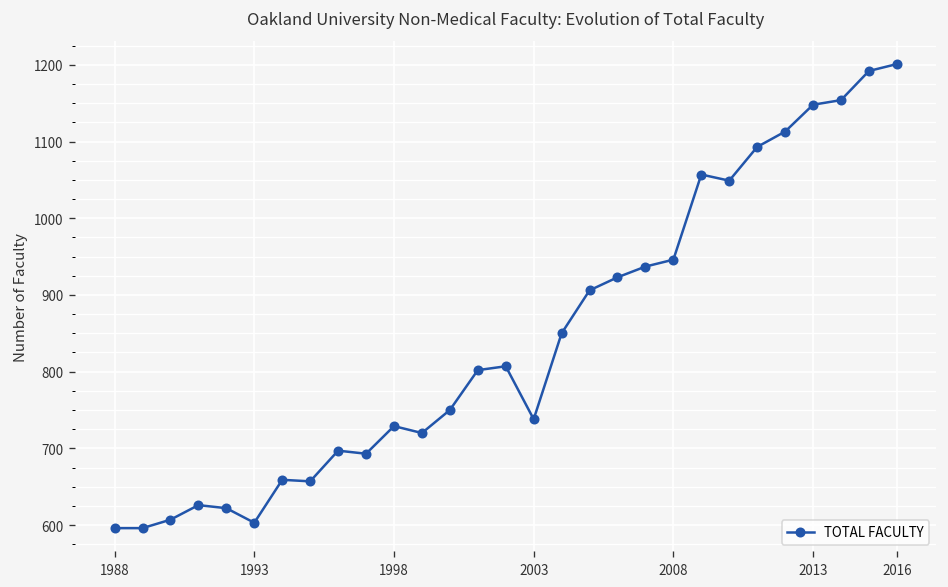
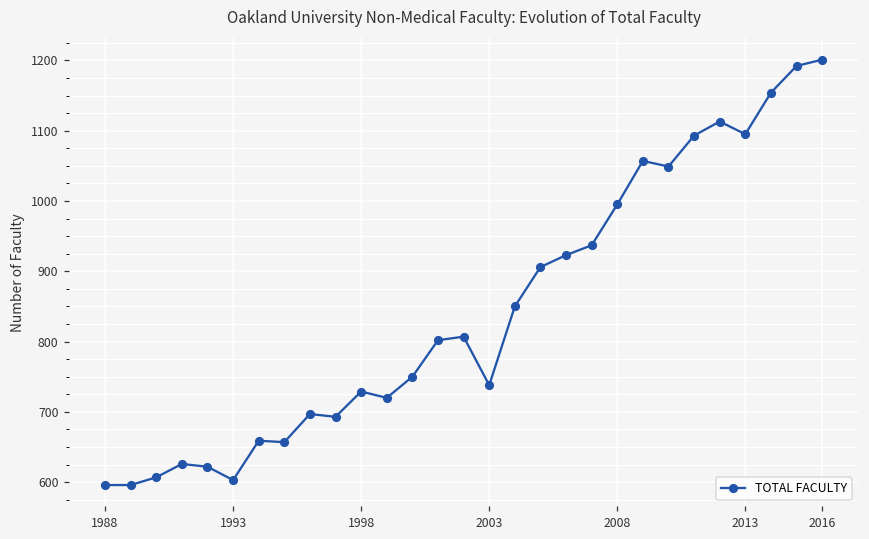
2008: 950 -> 1000
2013: 1150 -> 1100
